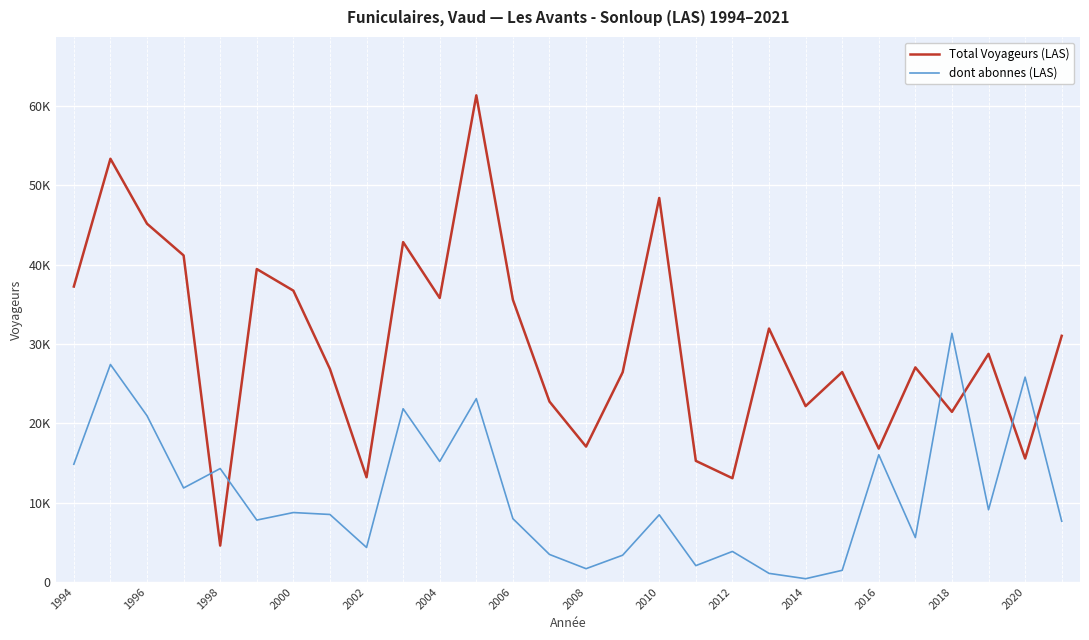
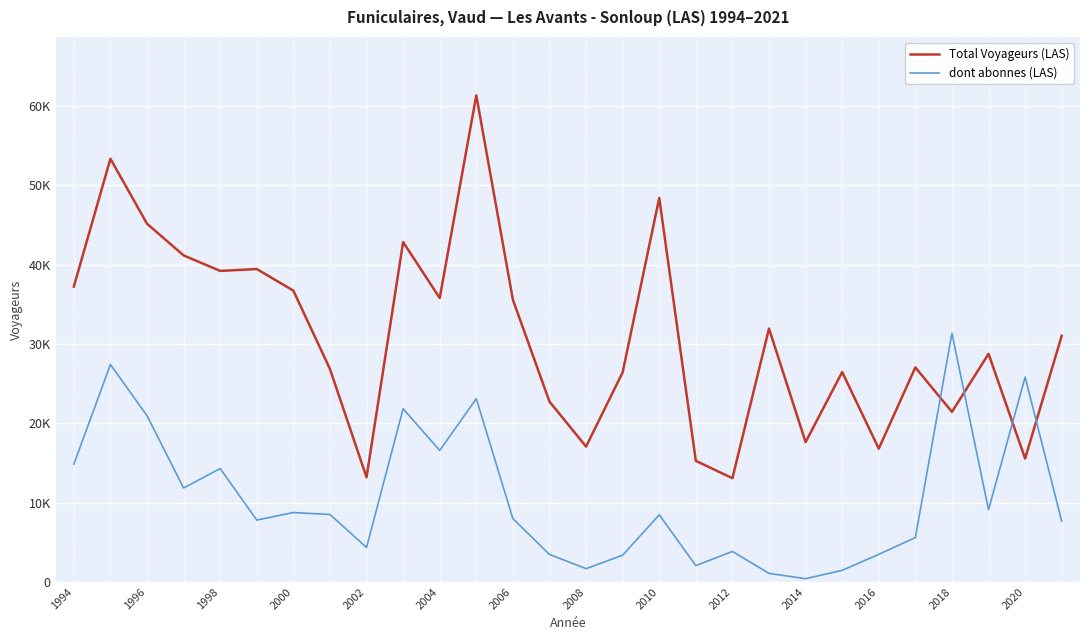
Total Voyageurs (LAS), 1998: 5000 -> 39000
dont abonnes (LAS), 2004: 15000 -> 17000
Total Voyageurs (LAS), 2014: 22000 -> 18000
dont abonnes (LAS), 2016: 16000 -> 3000
